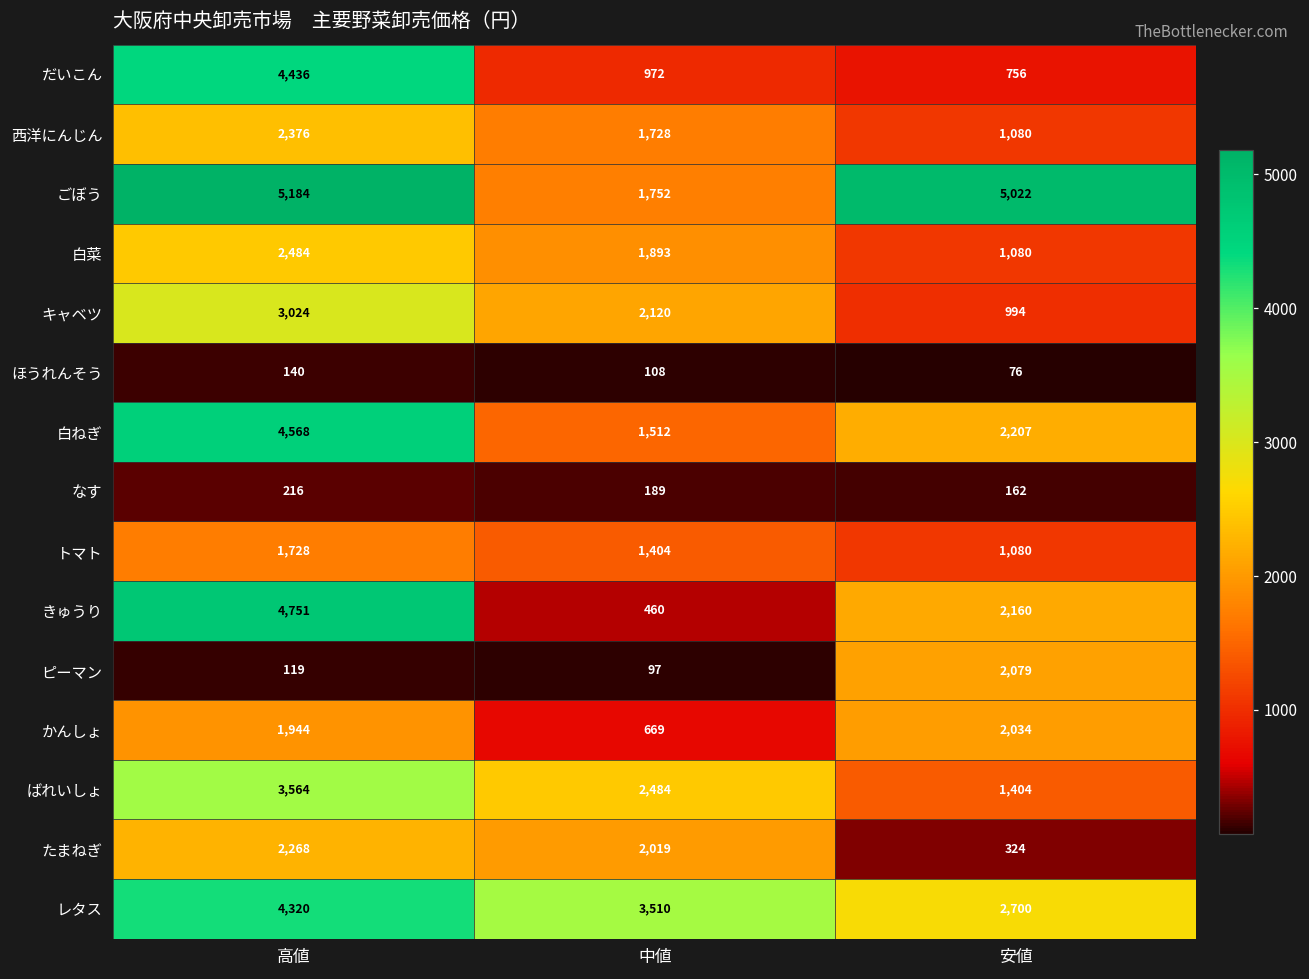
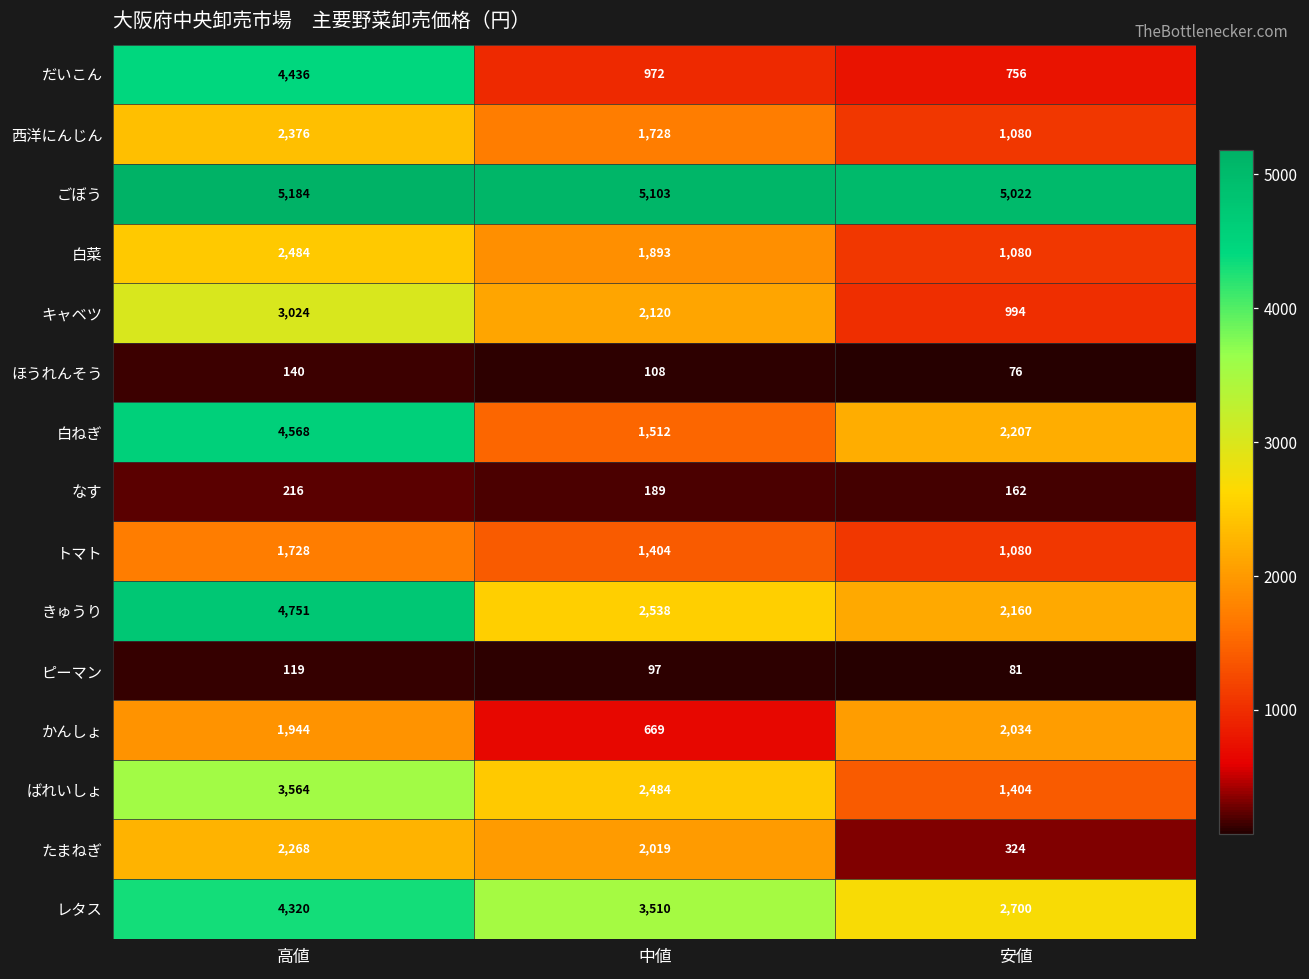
ごぼう, 中値: 1,752 -> 5,103
きゅうり, 中値: 460 -> 2,538
ピーマン, 安値: 2,079 -> 81
